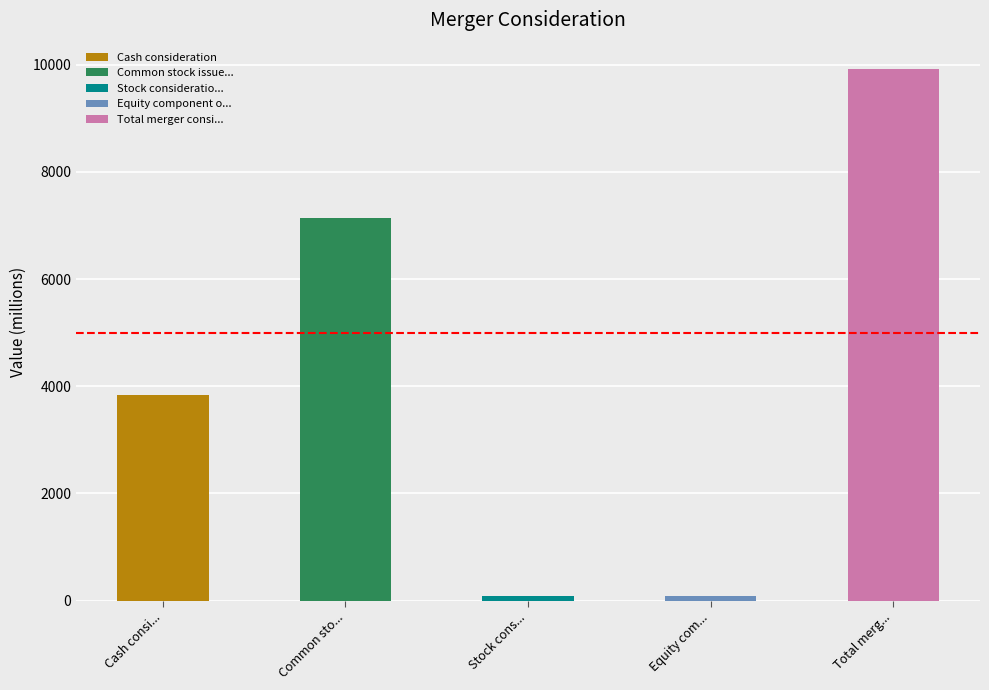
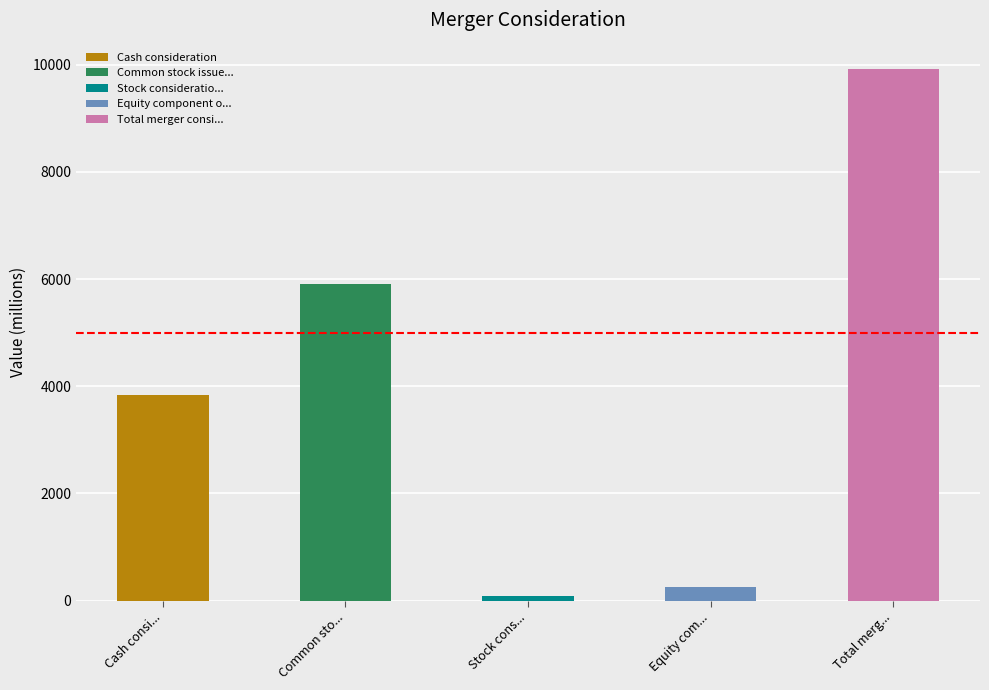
Common sto...: 7100 -> 5900
Equity com...: 100 -> 200
